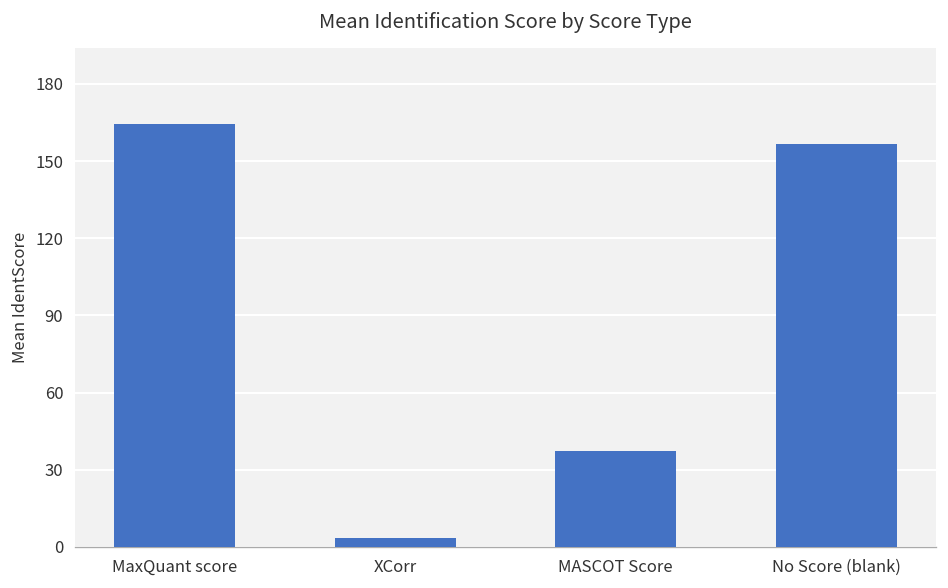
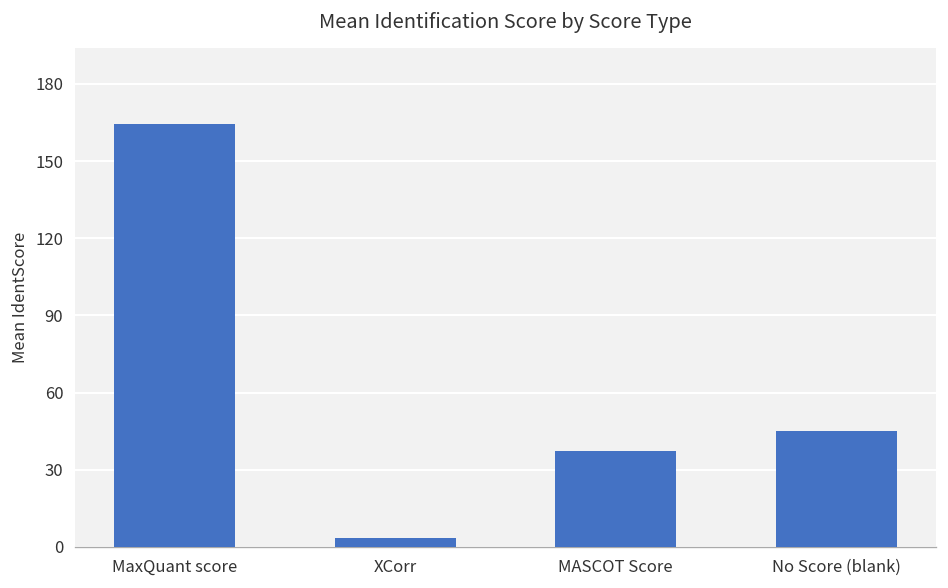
No Score (blank): 157 -> 45
